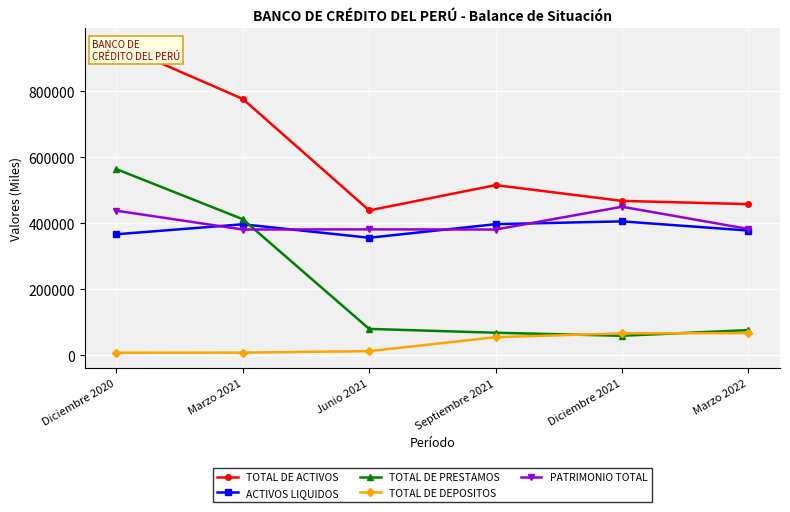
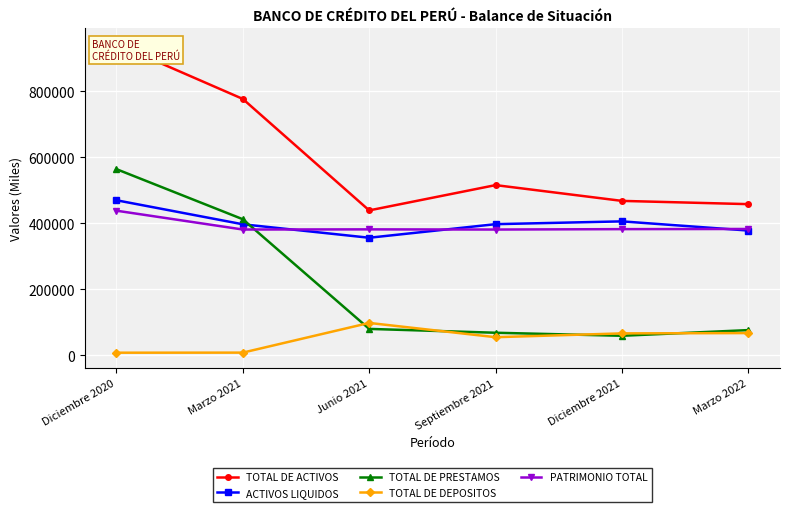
ACTIVOS LIQUIDOS, Diciembre 2020: 370000 -> 470000
TOTAL DE DEPOSITOS, Junio 2021: 10000 -> 100000
PATRIMONIO TOTAL, Diciembre 2021: 450000 -> 380000
